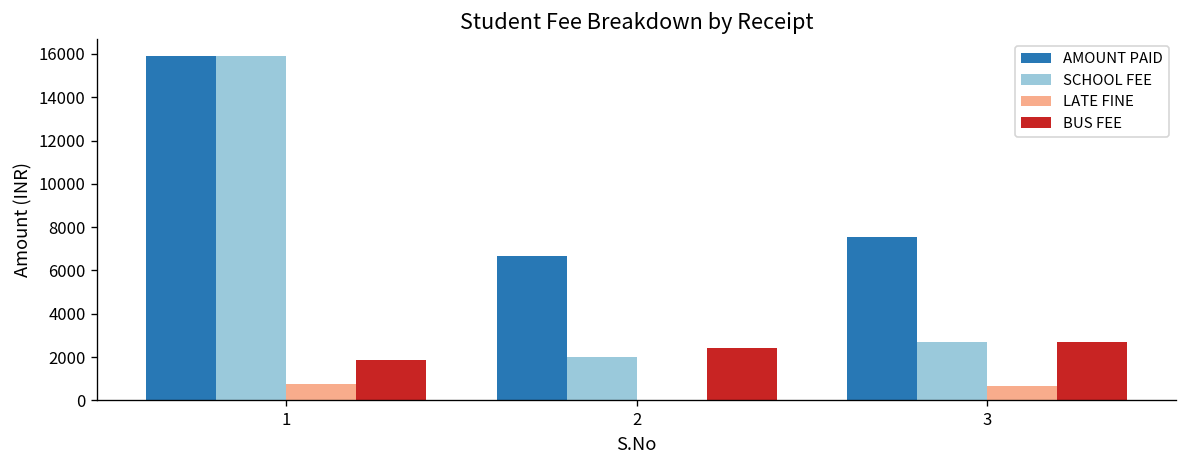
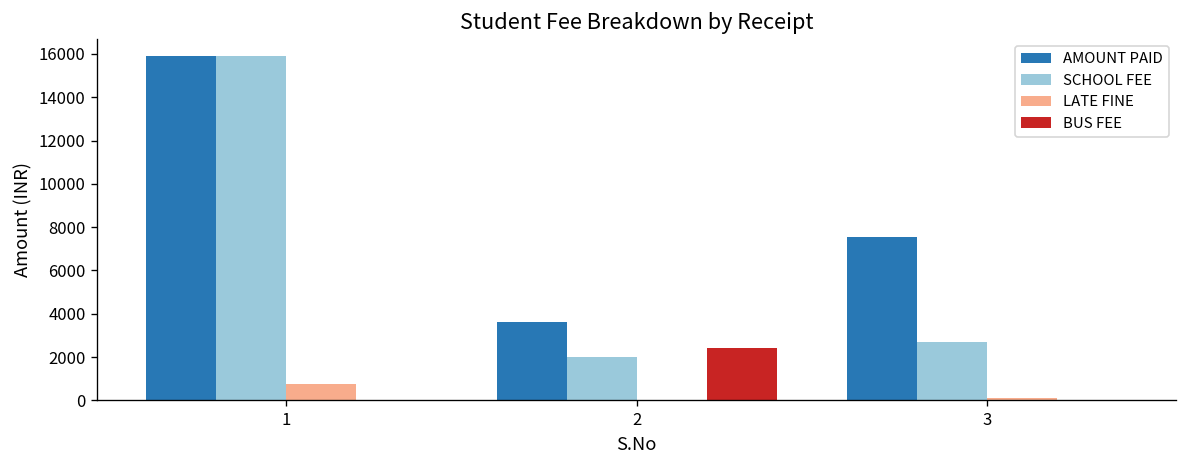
BUS FEE, 1: 1900 -> 0
AMOUNT PAID, 2: 6700 -> 3600
LATE FINE, 3: 700 -> 100
BUS FEE, 3: 2700 -> 0
